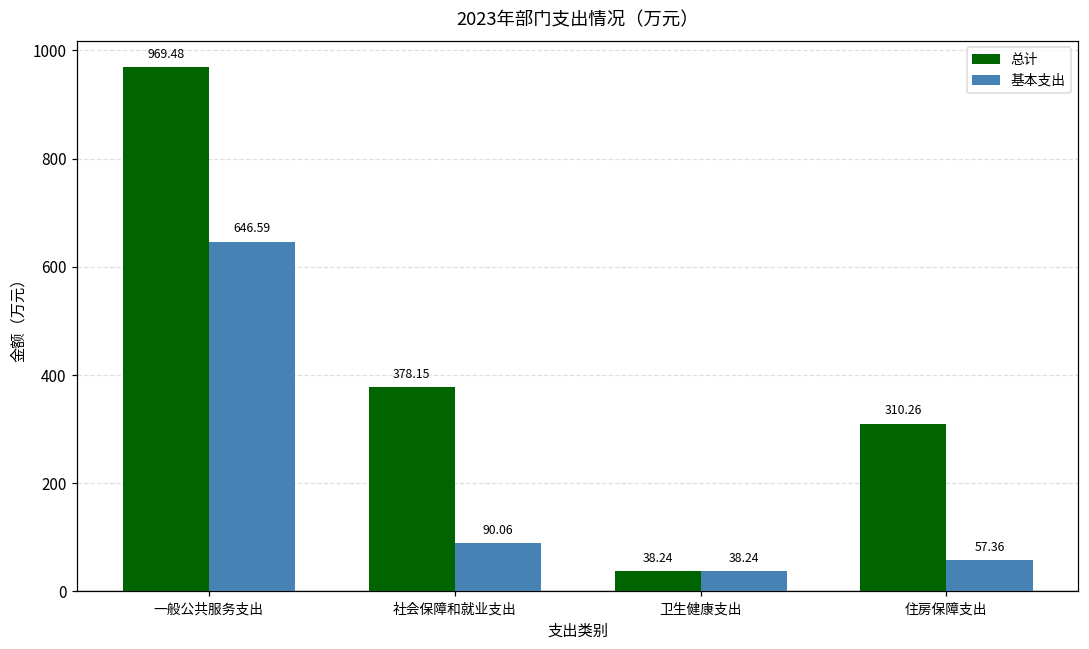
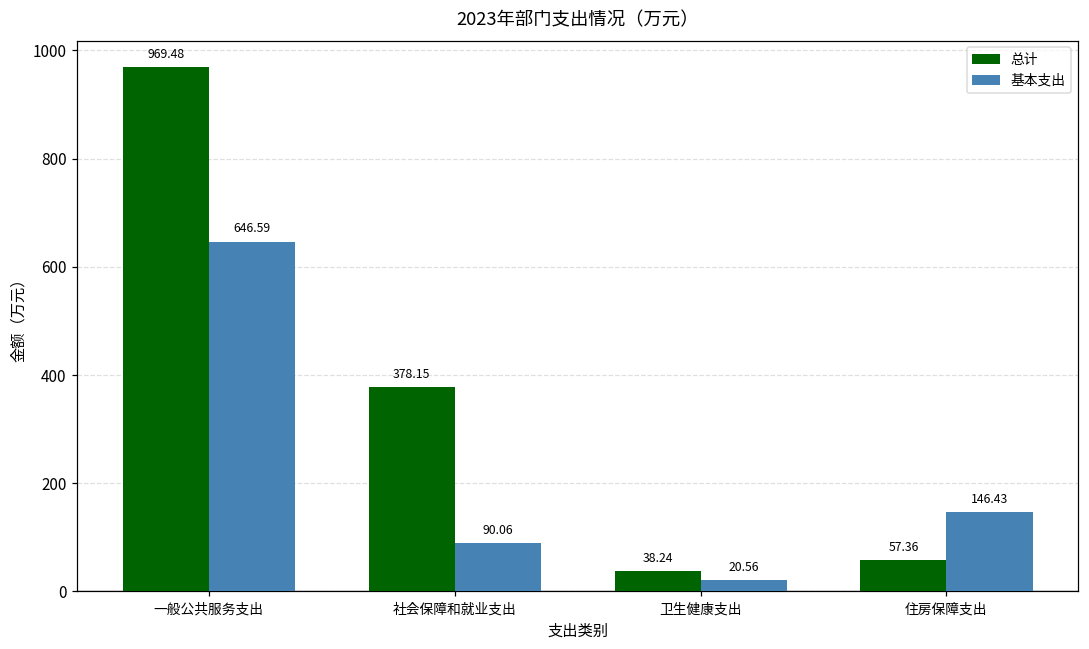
基本支出, 卫生健康支出: 38.24 -> 20.56
总计, 住房保障支出: 310.26 -> 57.36
基本支出, 住房保障支出: 57.36 -> 146.43
